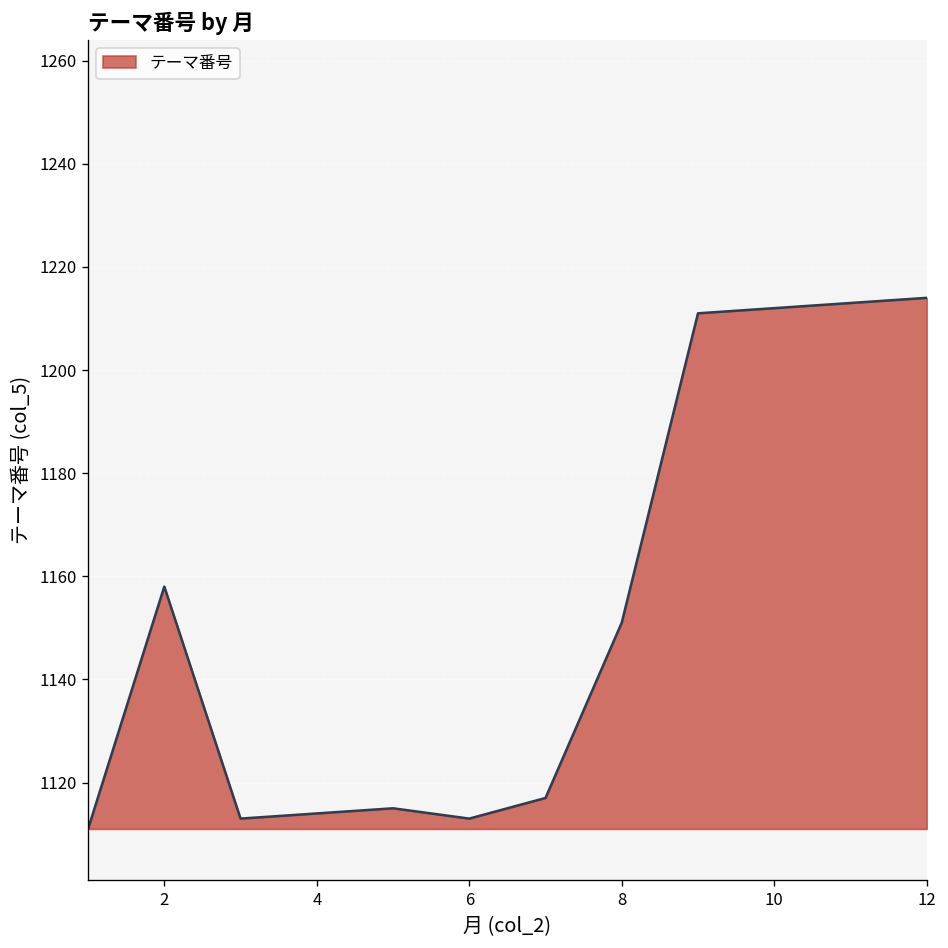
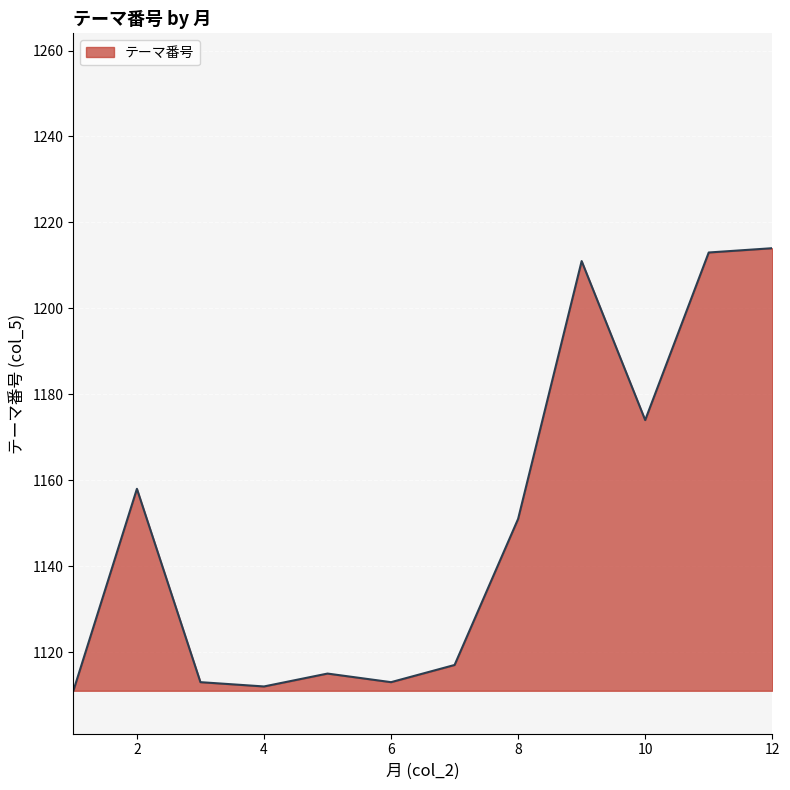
4: 1114 -> 1112
10: 1212 -> 1174
